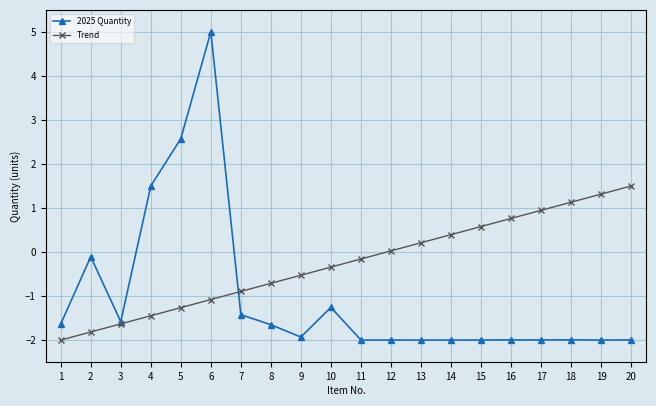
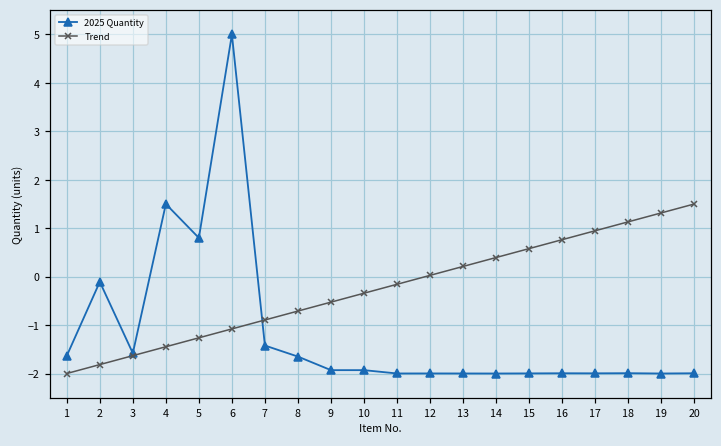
2025 Quantity, 5: 2.6 -> 0.8
2025 Quantity, 10: -1.3 -> -1.9
